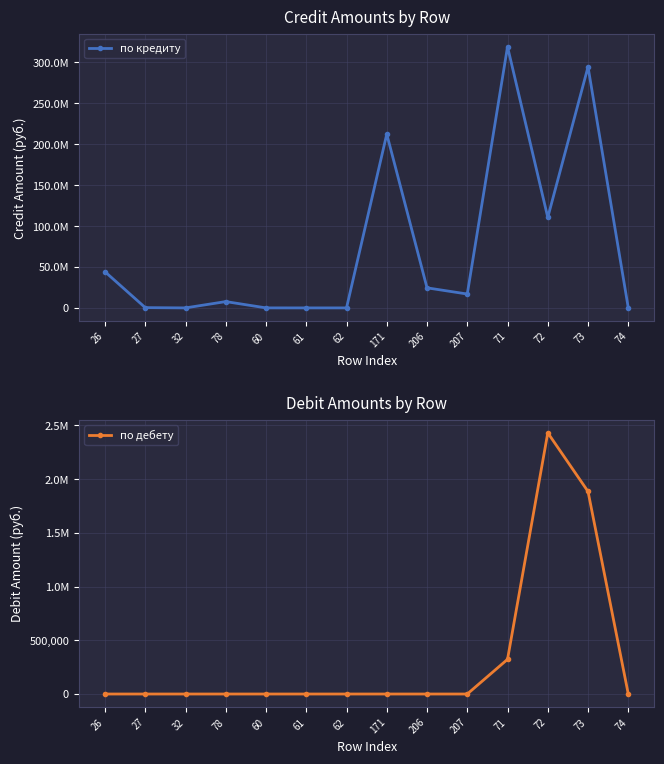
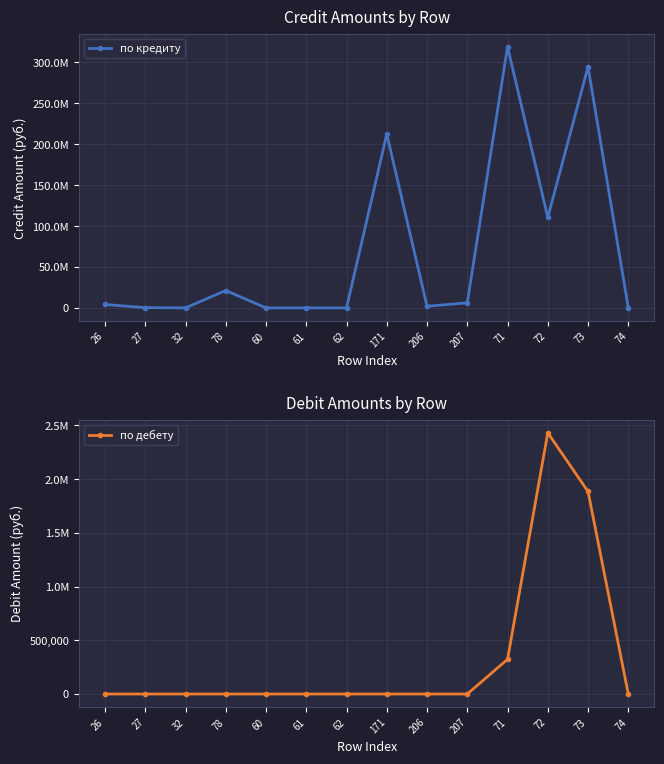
Credit Amounts by Row, 26: 40000000 -> 0
Credit Amounts by Row, 78: 10000000 -> 20000000
Credit Amounts by Row, 206: 20000000 -> 0
Credit Amounts by Row, 207: 20000000 -> 10000000
